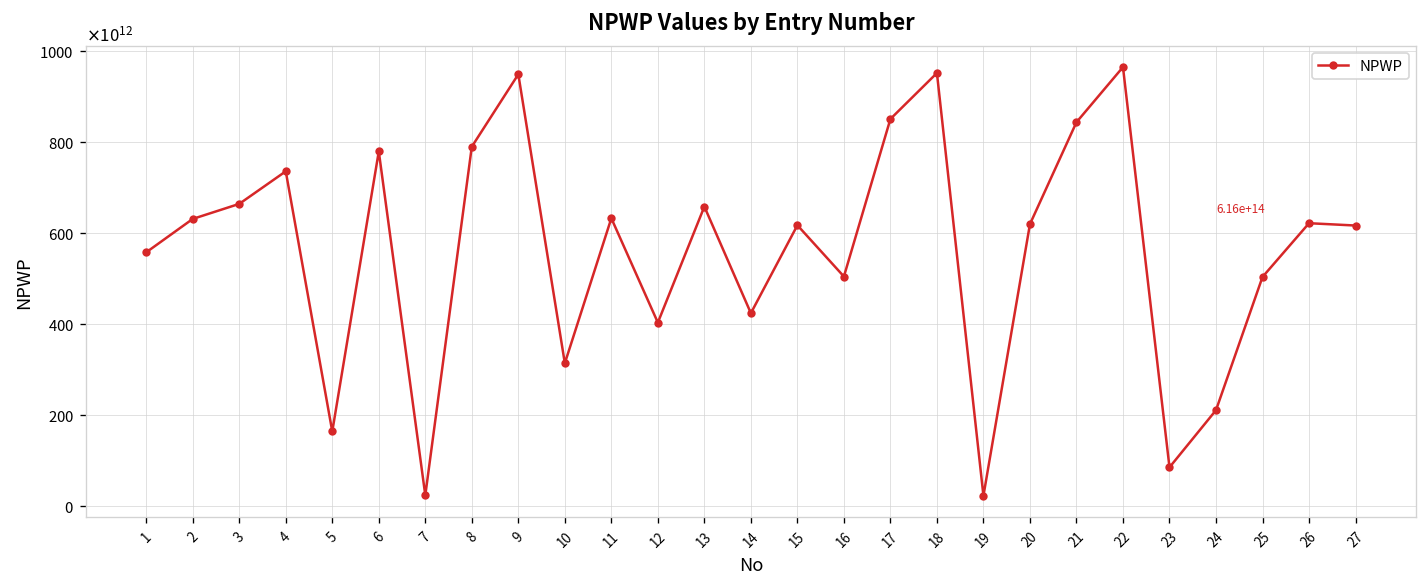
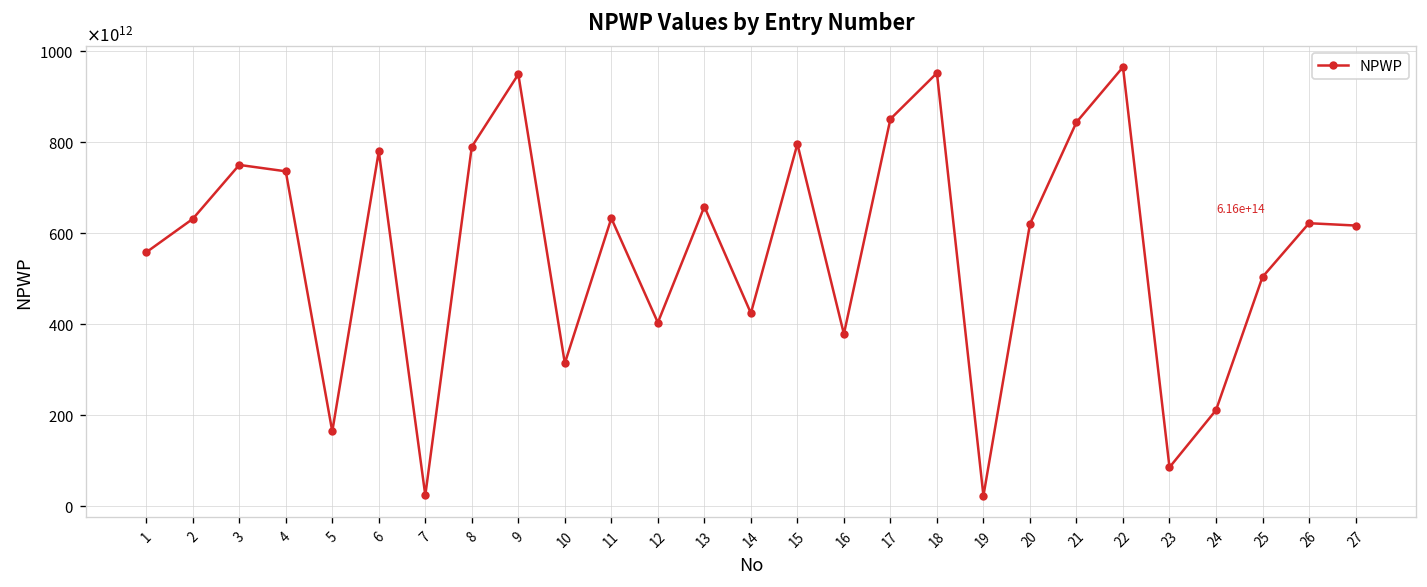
3: 660000000000000 -> 750000000000000
15: 620000000000000 -> 800000000000000
16: 500000000000000 -> 380000000000000
